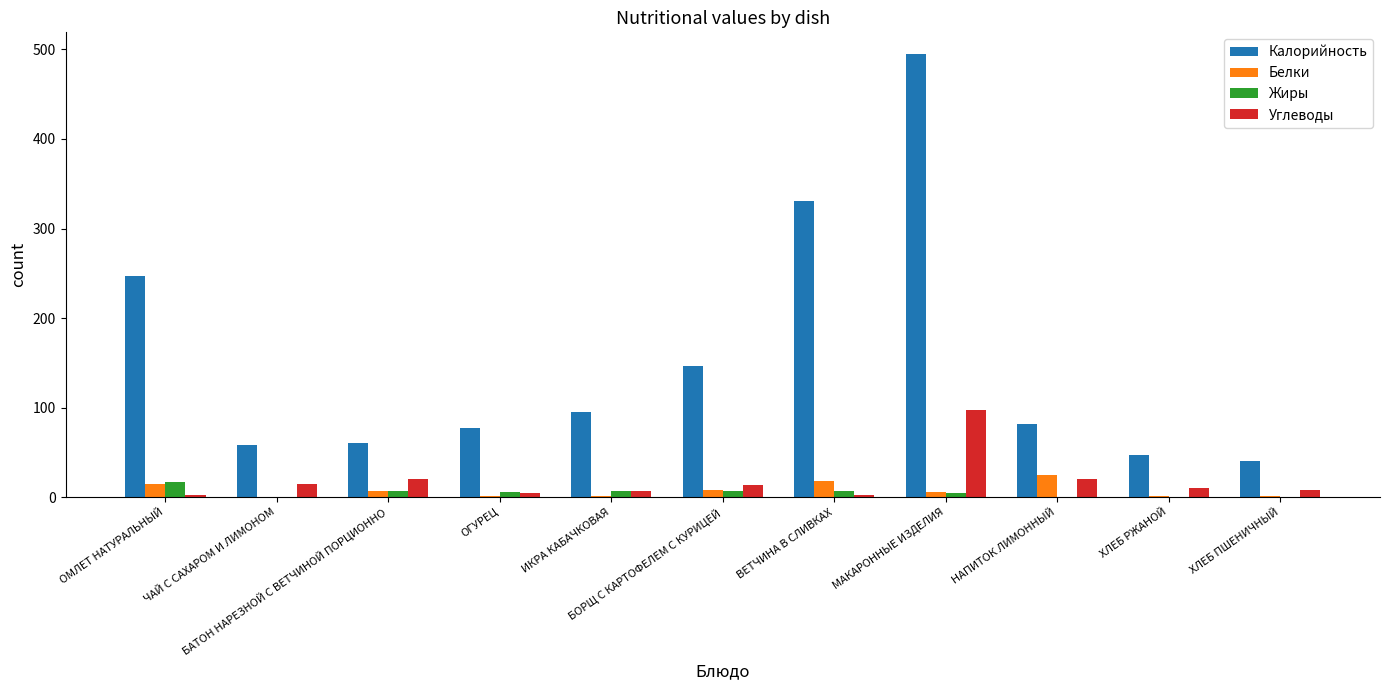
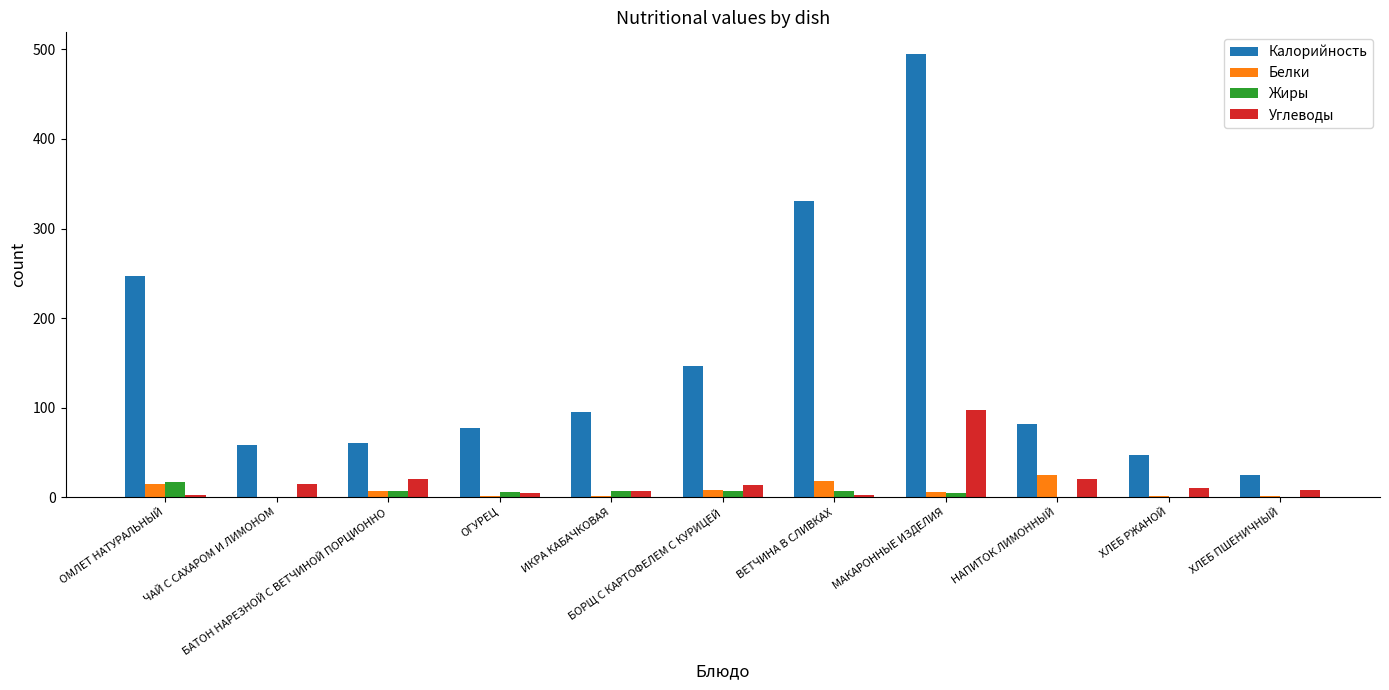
Калорийность, ХЛЕБ ПШЕНИЧНЫЙ: 40 -> 30
